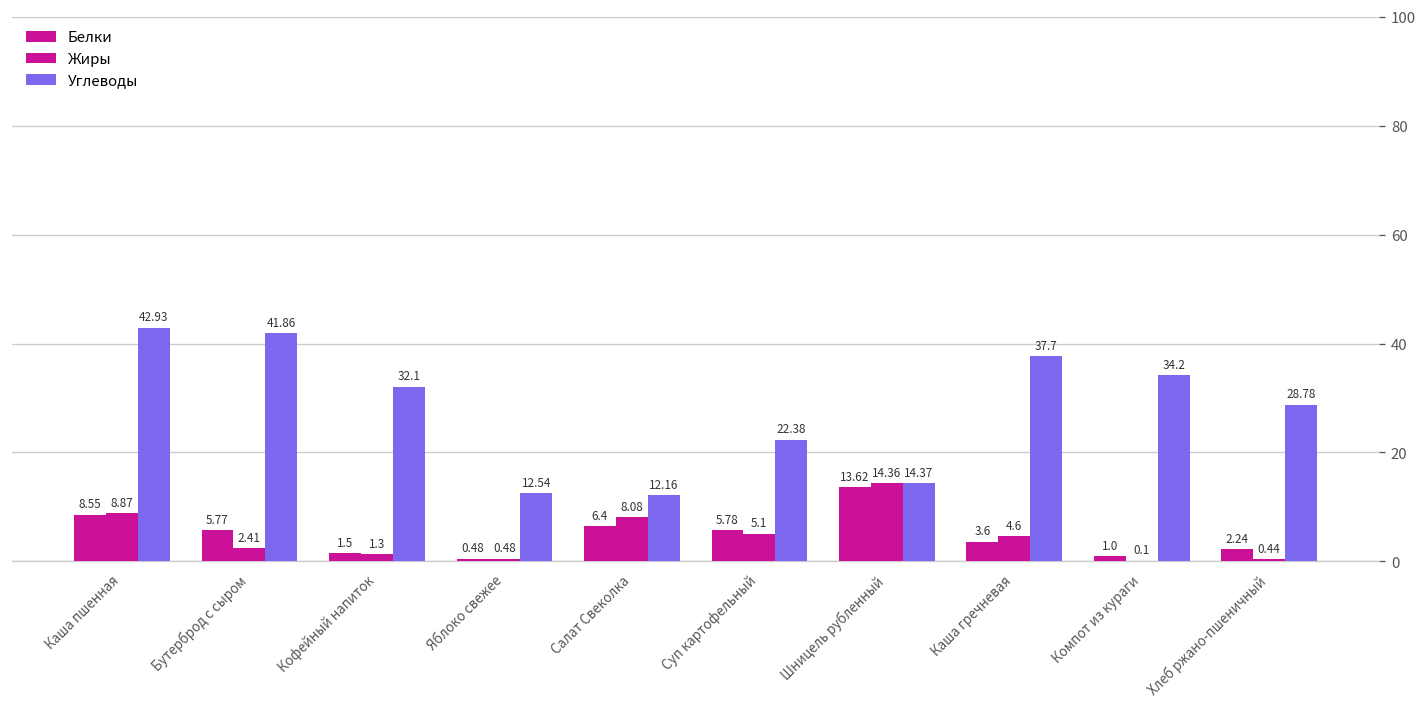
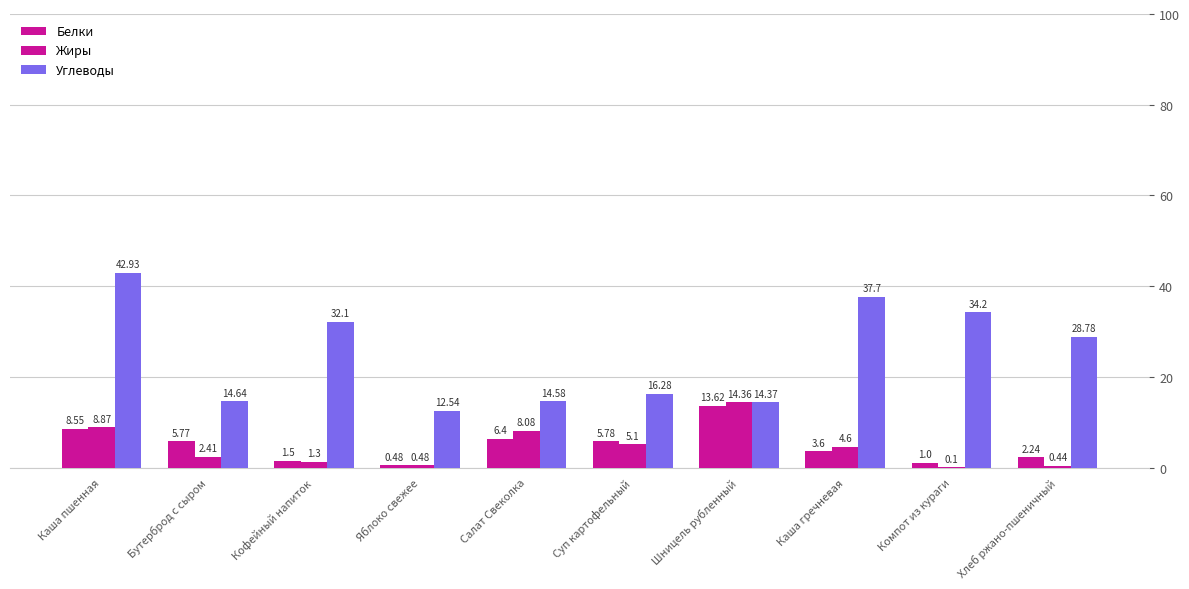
Углеводы, Бутерброд с сыром: 41.86 -> 14.64
Углеводы, Салат Свеколка: 12.16 -> 14.58
Углеводы, Суп картофельный: 22.38 -> 16.28
